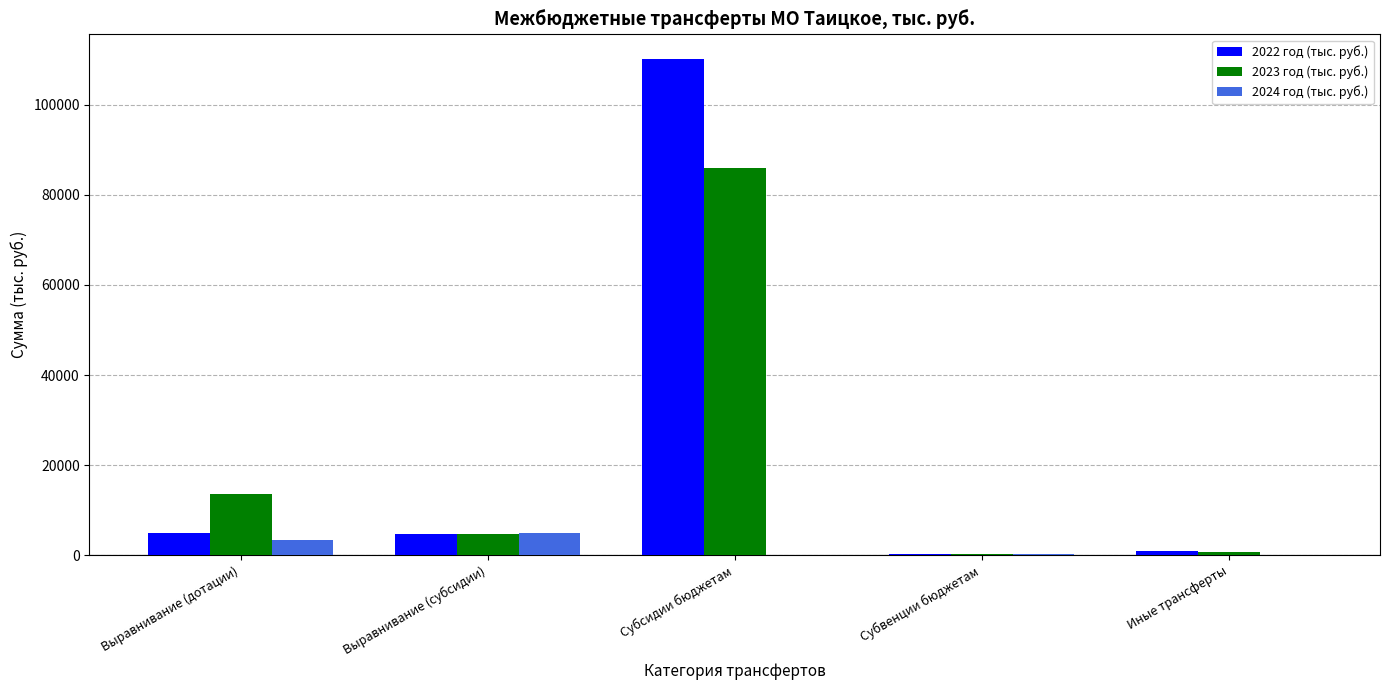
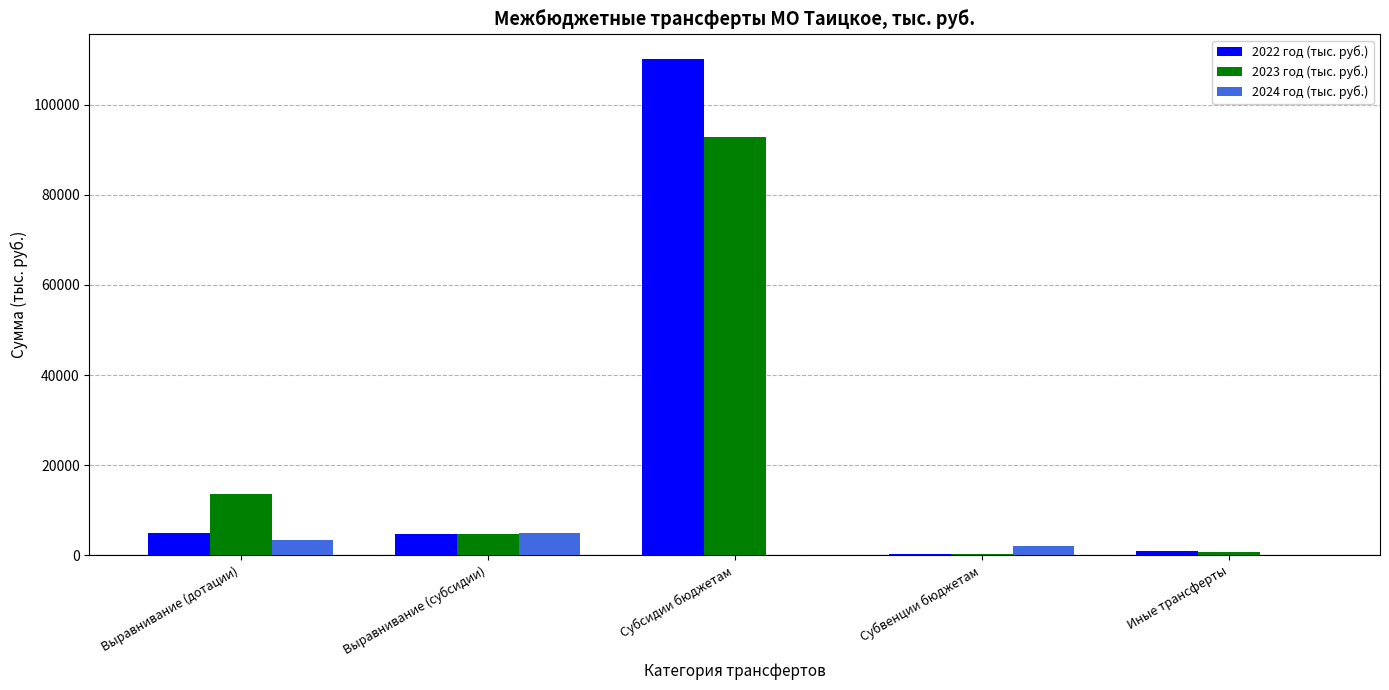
2023 год (тыс. руб.), Субсидии бюджетам: 86000 -> 93000
2024 год (тыс. руб.), Субвенции бюджетам: 0 -> 2000
